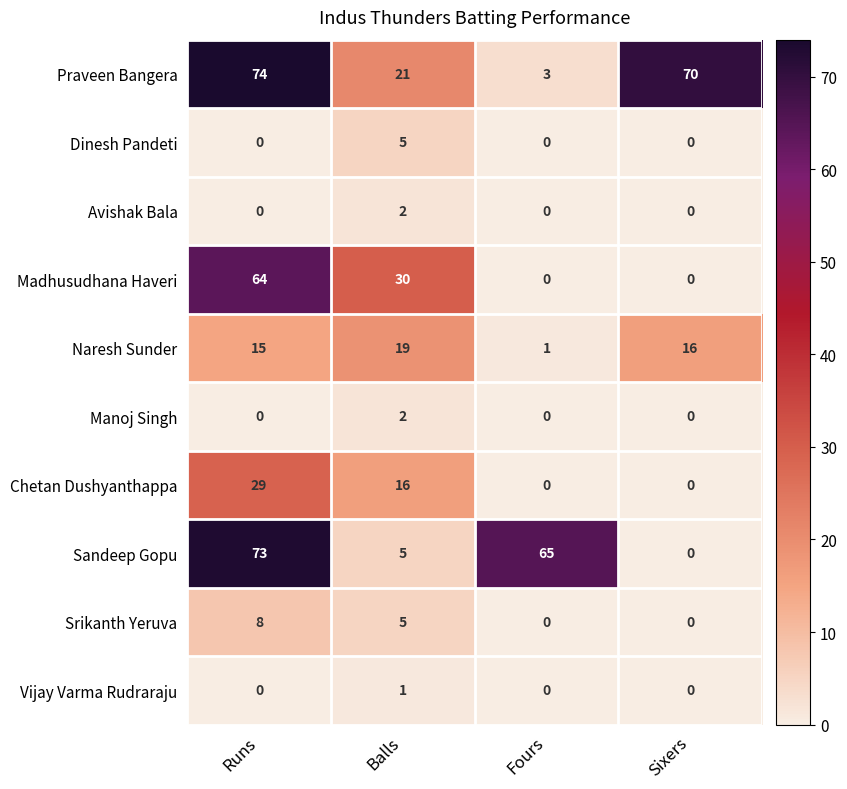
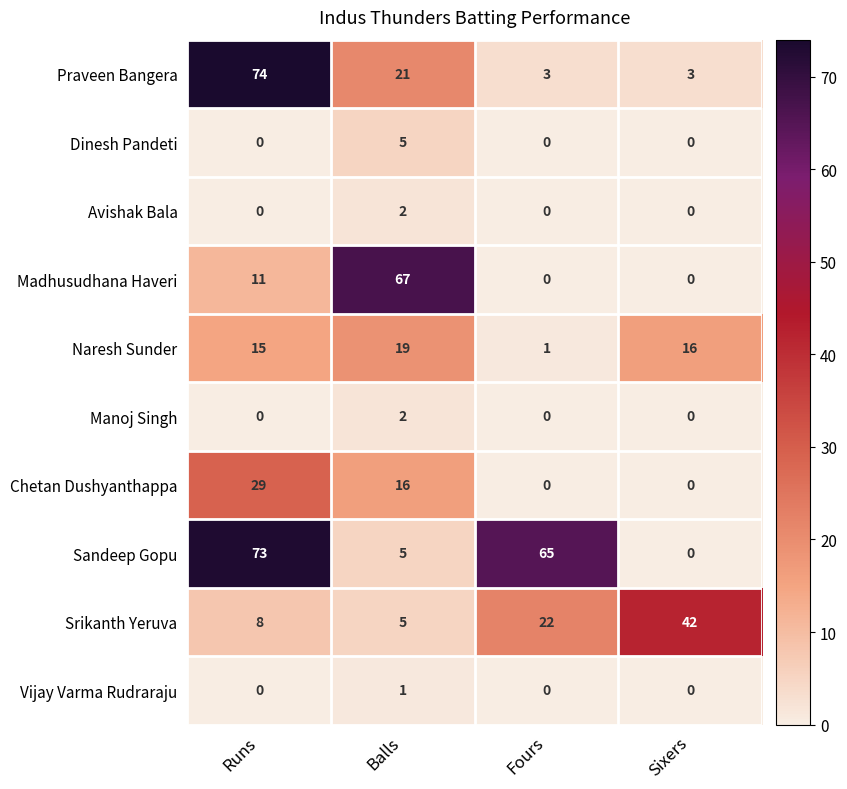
Praveen Bangera, Sixers: 70 -> 3
Madhusudhana Haveri, Runs: 64 -> 11
Madhusudhana Haveri, Balls: 30 -> 67
Srikanth Yeruva, Fours: 0 -> 22
Srikanth Yeruva, Sixers: 0 -> 42
